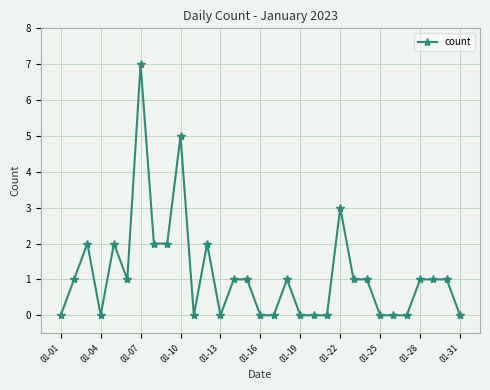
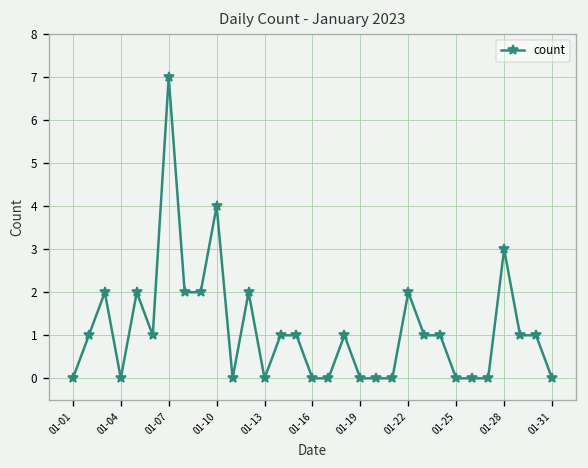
01-10: 5 -> 4
01-22: 3 -> 2
01-28: 1 -> 3
